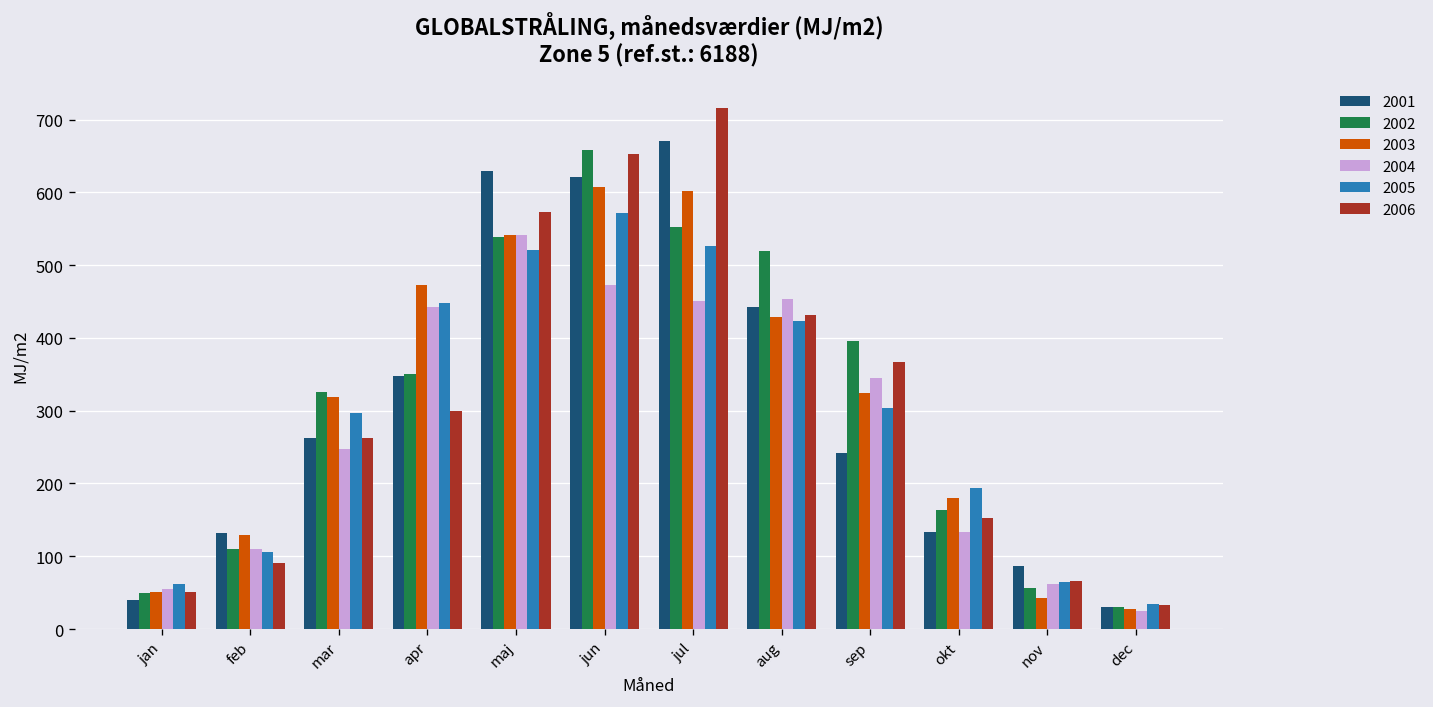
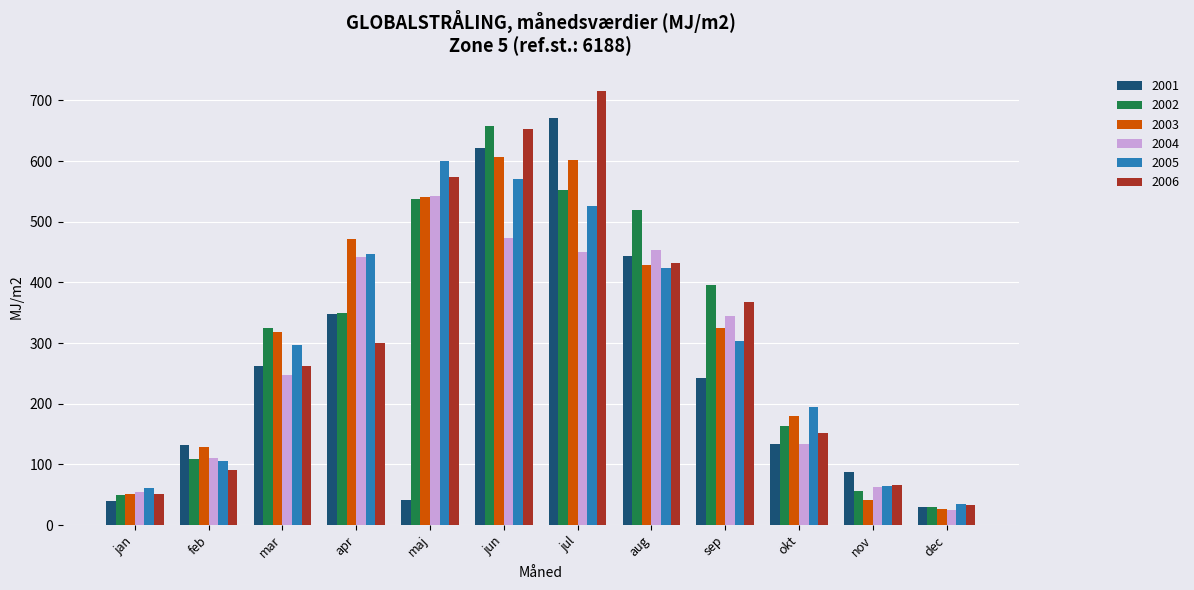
2001, maj: 630 -> 40
2005, maj: 520 -> 600
